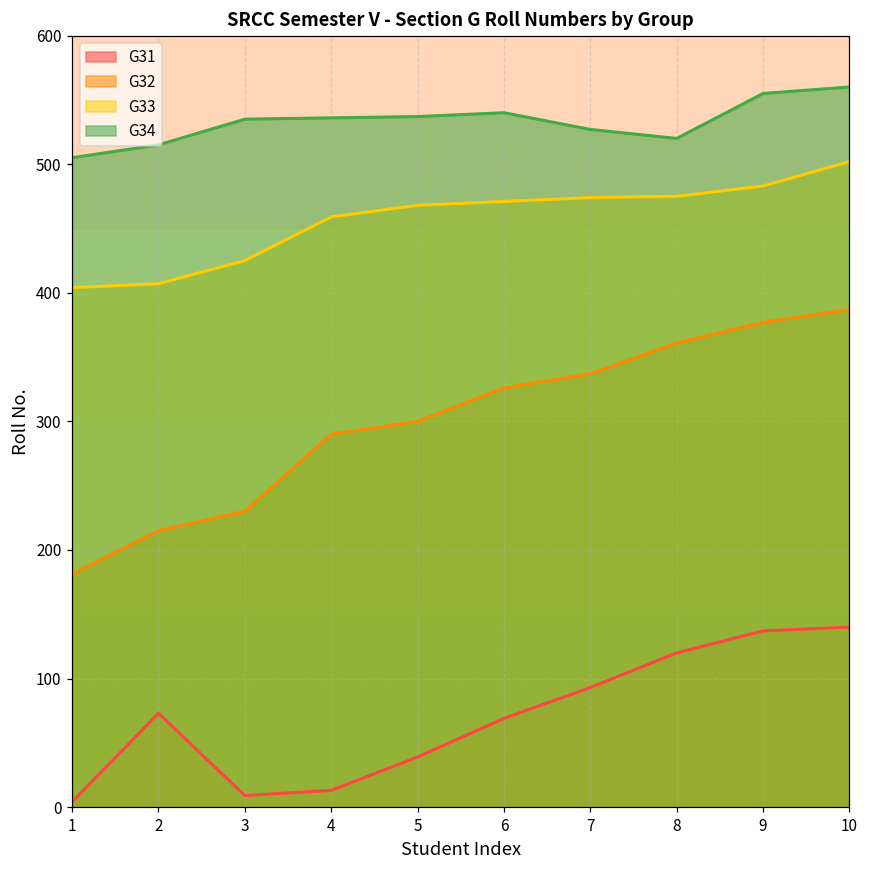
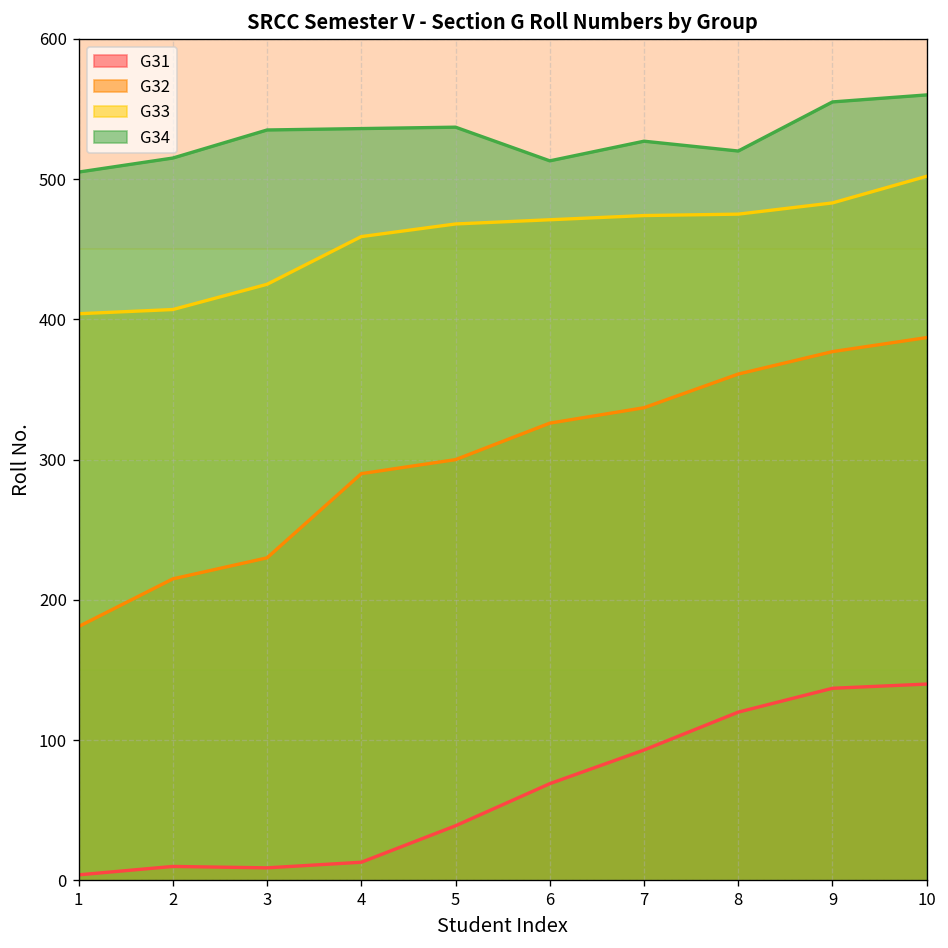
G31, 2: 73 -> 10
G34, 6: 540 -> 513
